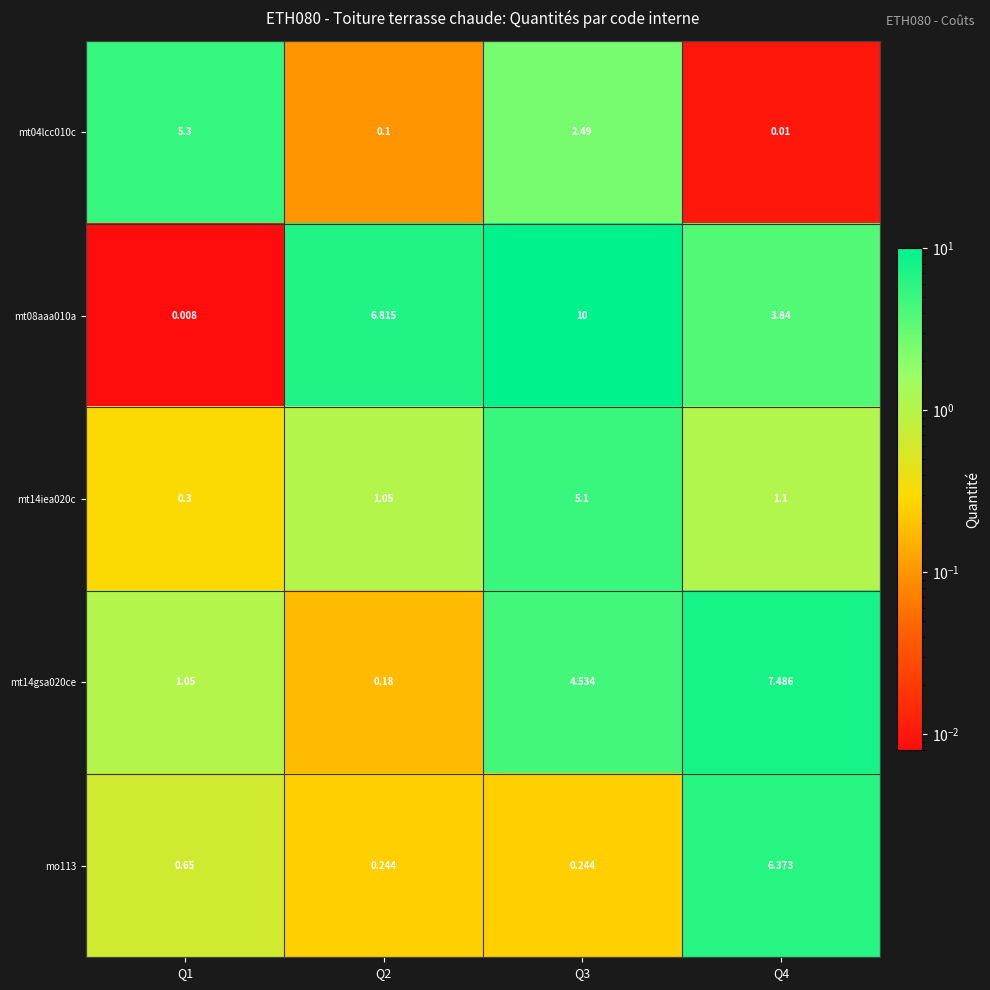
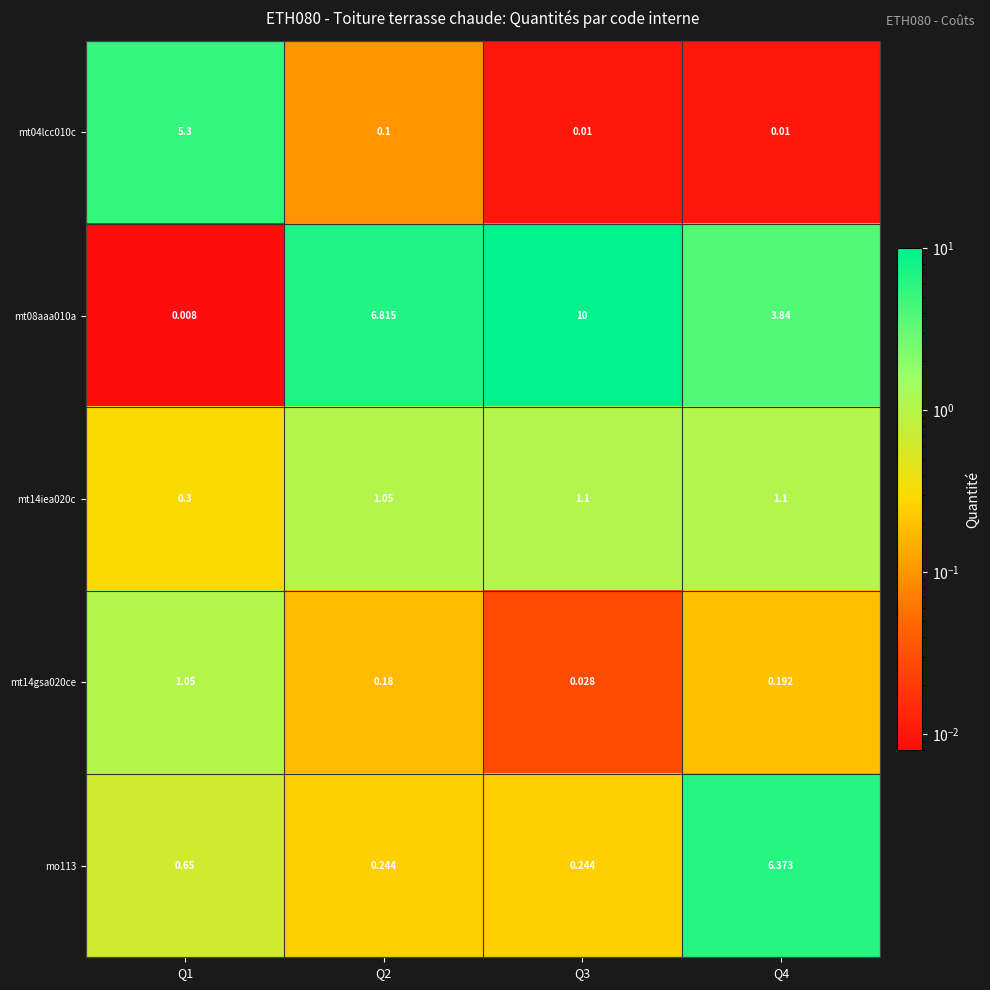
mt04lcc010c, Q3: 2.49 -> 0.01
mt14iea020c, Q3: 5.1 -> 1.1
mt14gsa020ce, Q3: 4.534 -> 0.028
mt14gsa020ce, Q4: 7.486 -> 0.192
